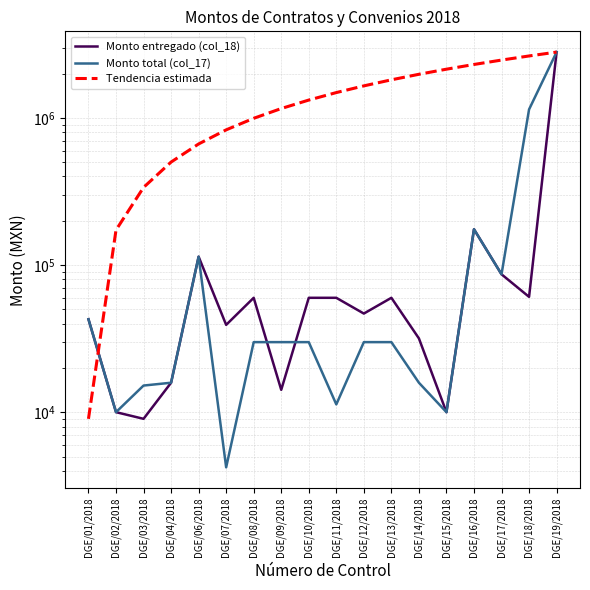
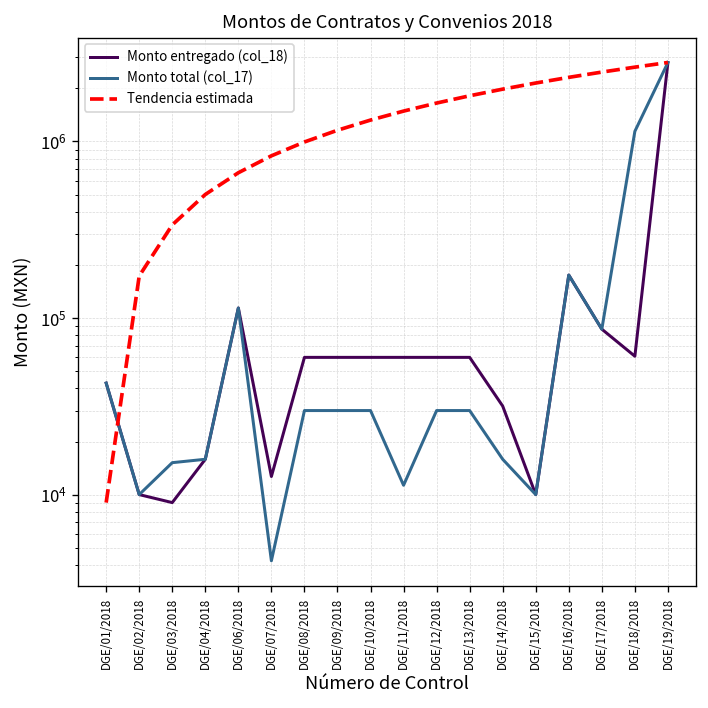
Monto entregado (col_18), DGE/07/2018: 39000 -> 13000
Monto entregado (col_18), DGE/09/2018: 14000 -> 60000
Monto entregado (col_18), DGE/12/2018: 47000 -> 60000
